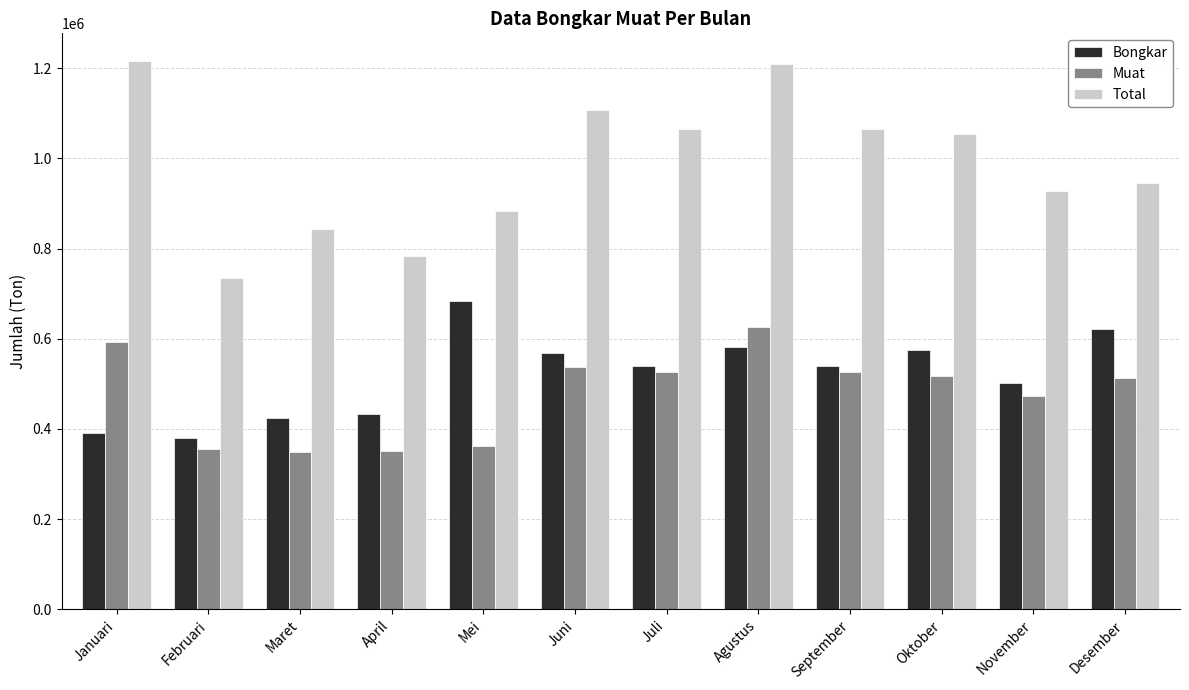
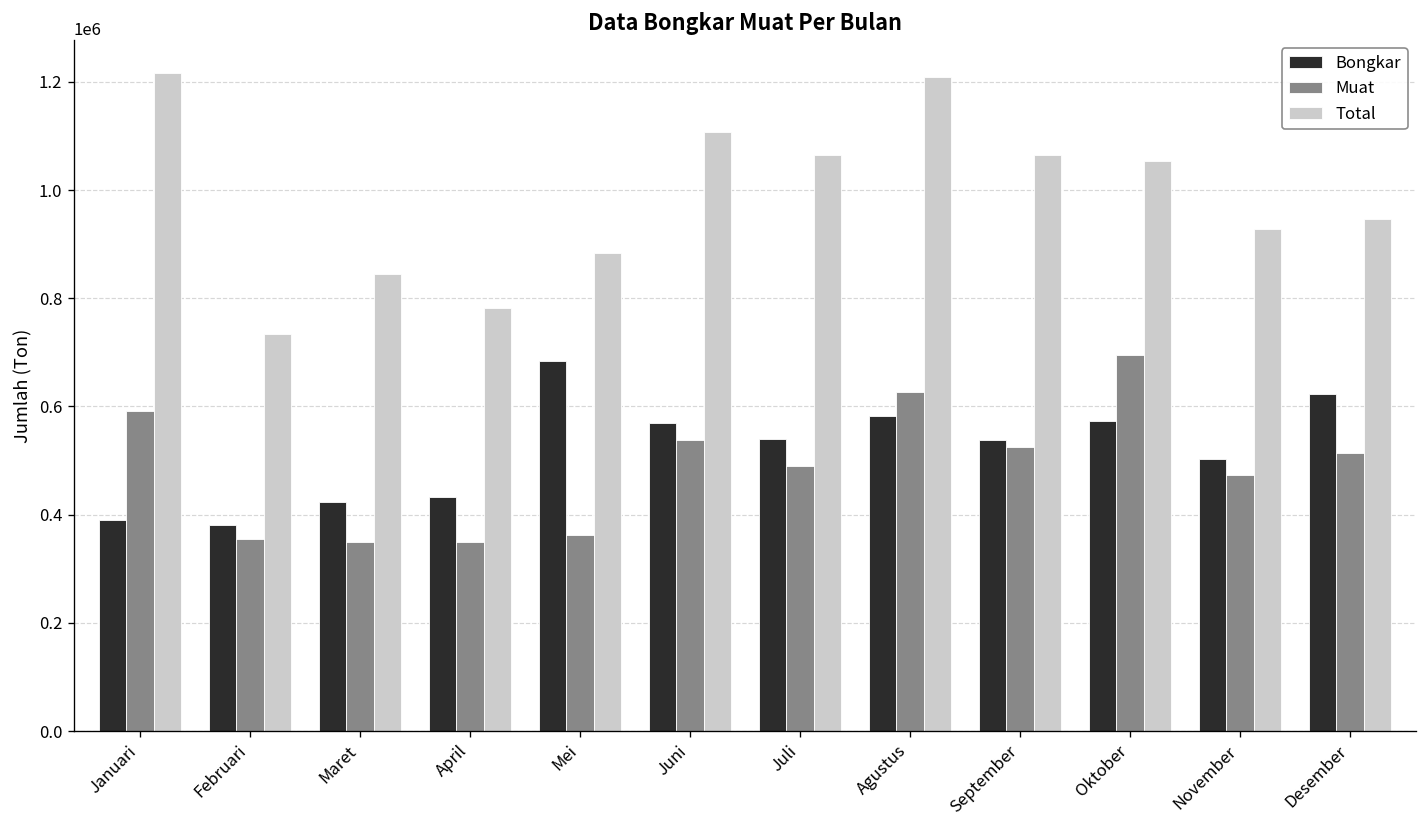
Muat, Juli: 530000 -> 490000
Muat, Oktober: 520000 -> 690000
